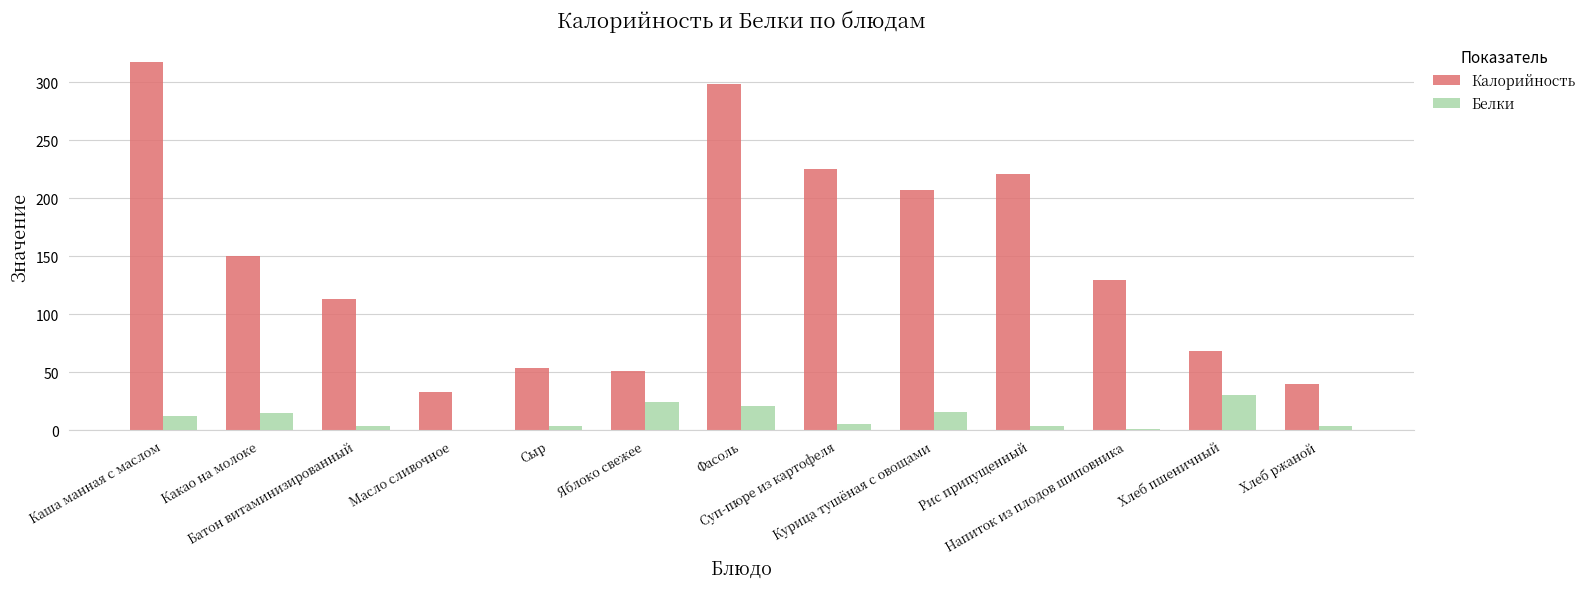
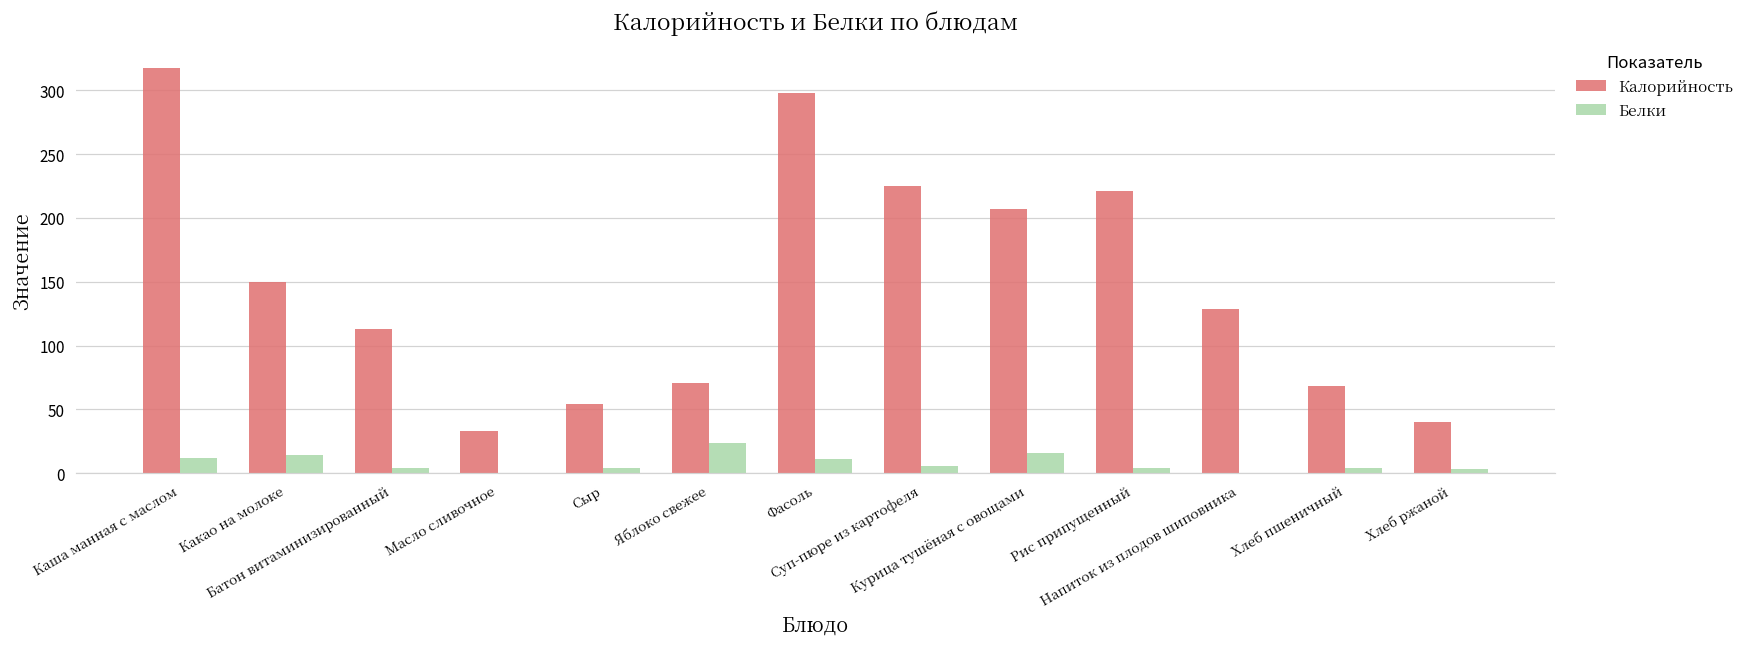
Калорийность, Яблоко свежее: 51 -> 71
Белки, Фасоль: 21 -> 12
Белки, Хлеб пшеничный: 30 -> 4
